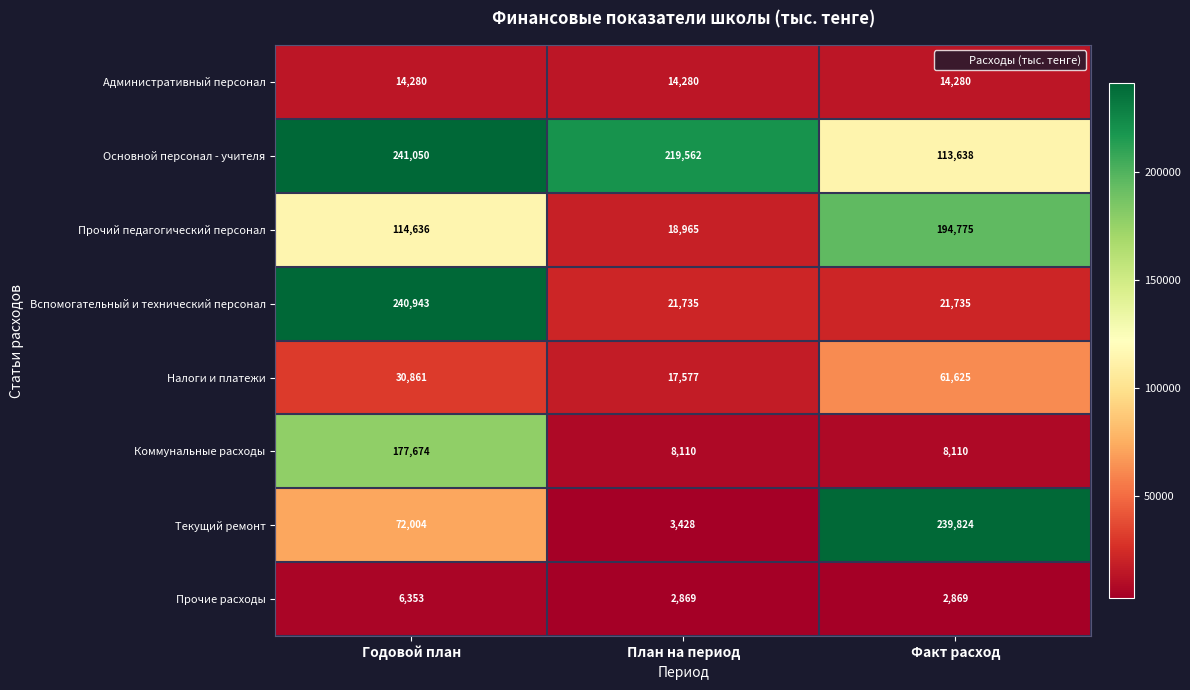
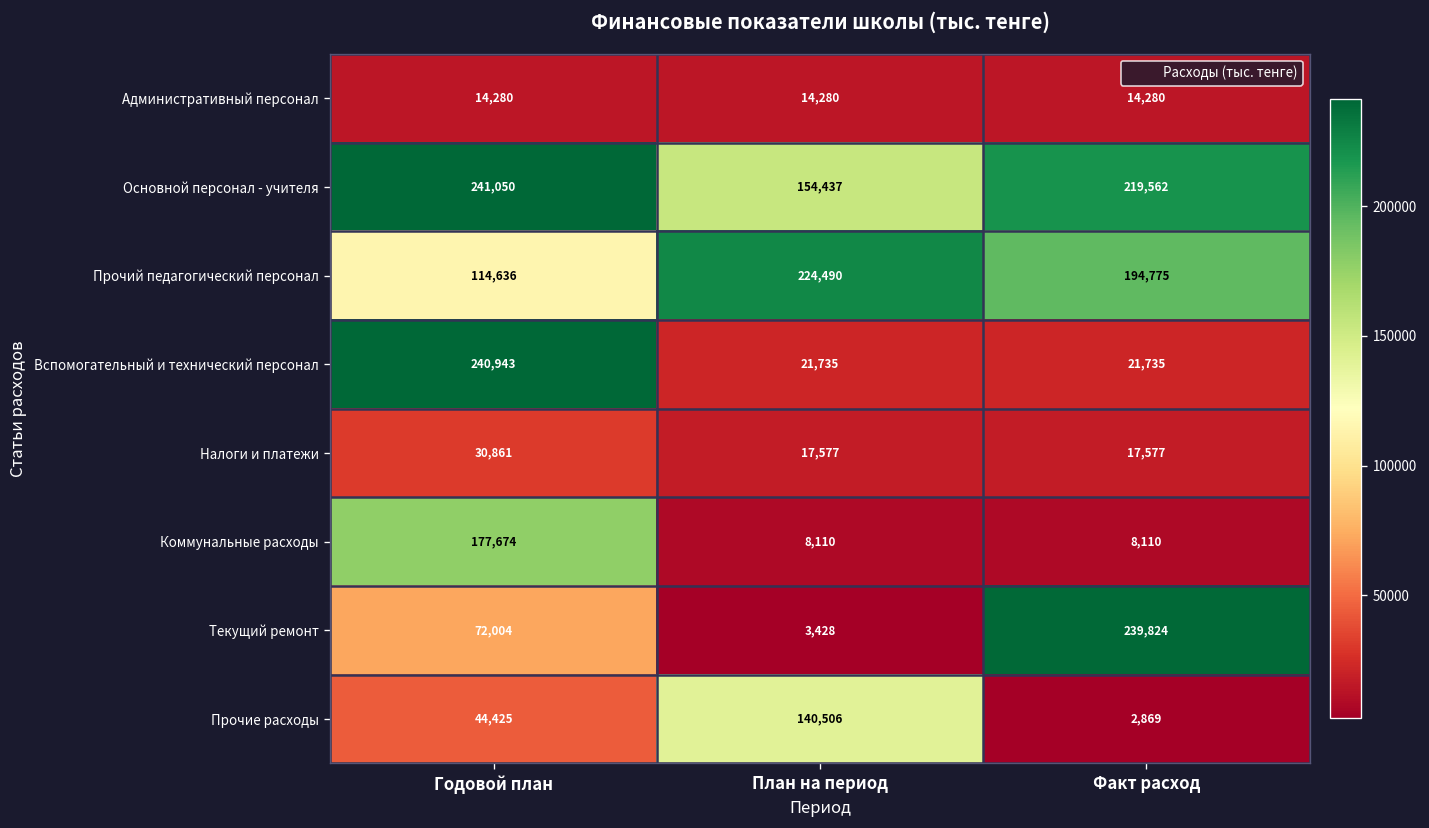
Основной персонал - учителя, План на период: 219,562 -> 154,437
Основной персонал - учителя, Факт расход: 113,638 -> 219,562
Прочий педагогический персонал, План на период: 18,965 -> 224,490
Налоги и платежи, Факт расход: 61,625 -> 17,577
Прочие расходы, Годовой план: 6,353 -> 44,425
Прочие расходы, План на период: 2,869 -> 140,506
